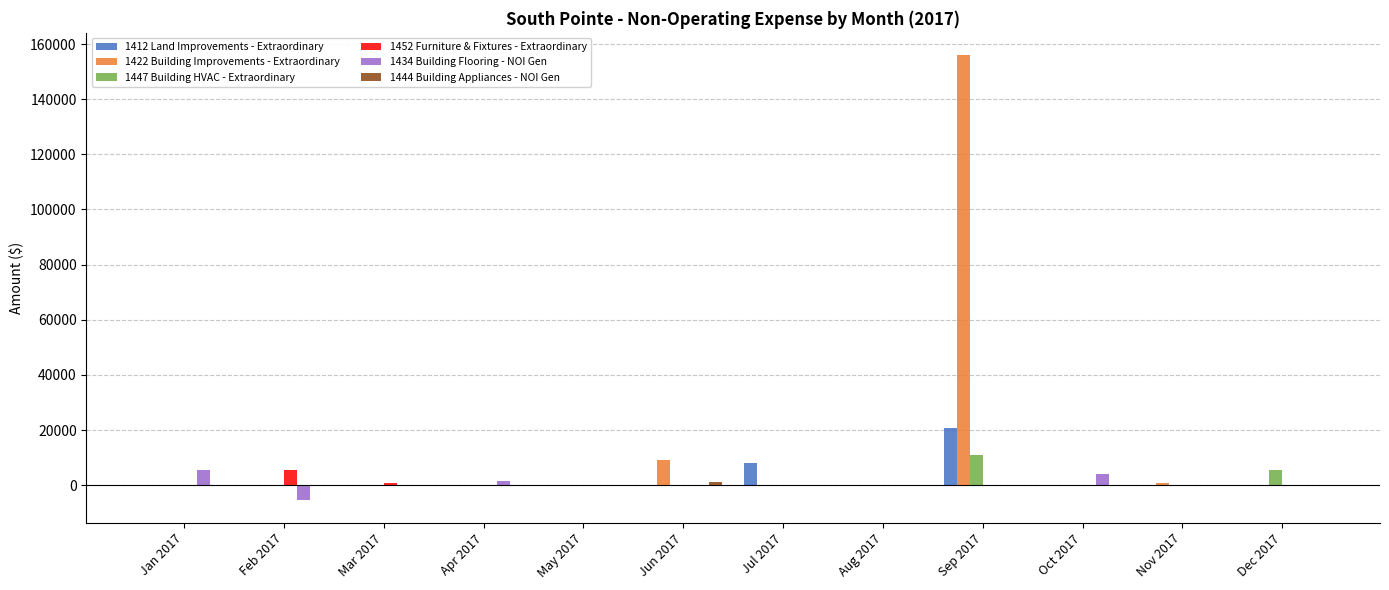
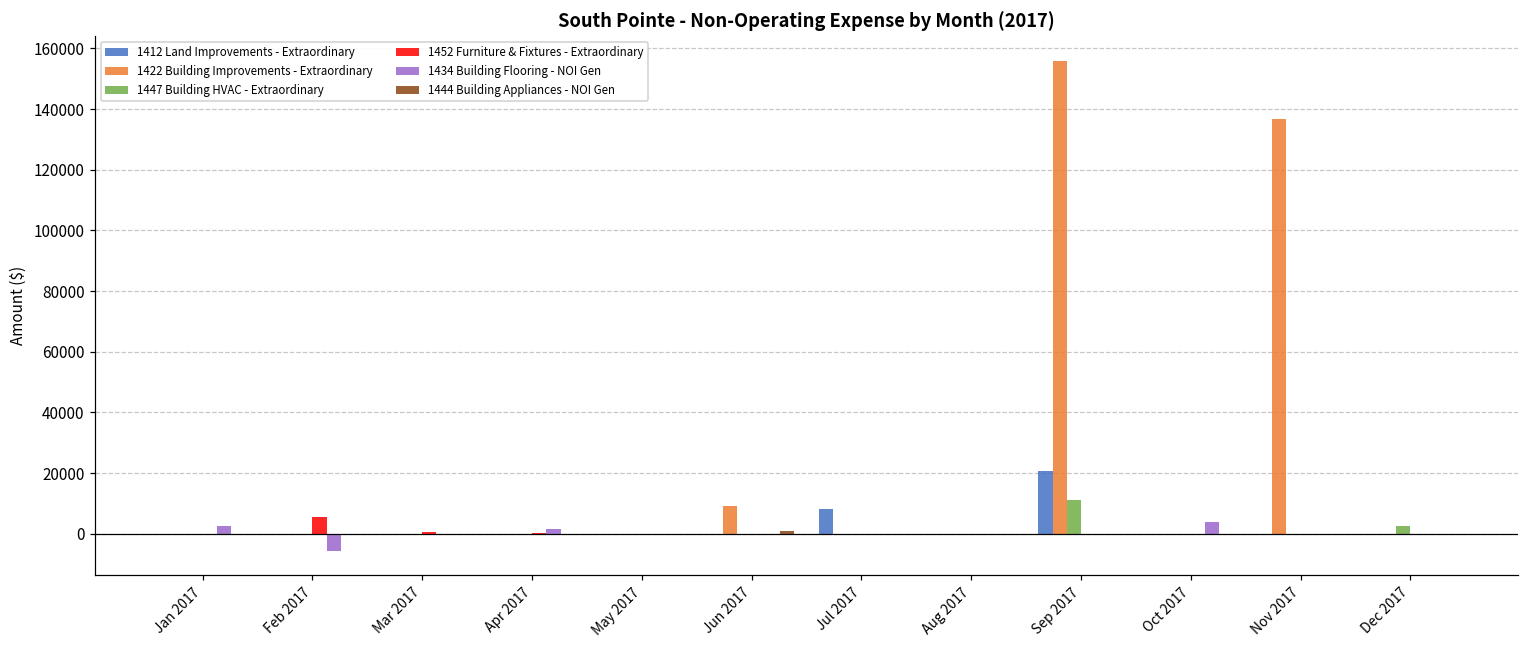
1434 Building Flooring - NOI Gen, Jan 2017: 6000 -> 2000
1422 Building Improvements - Extraordinary, Nov 2017: 1000 -> 137000
1447 Building HVAC - Extraordinary, Dec 2017: 5000 -> 2000
